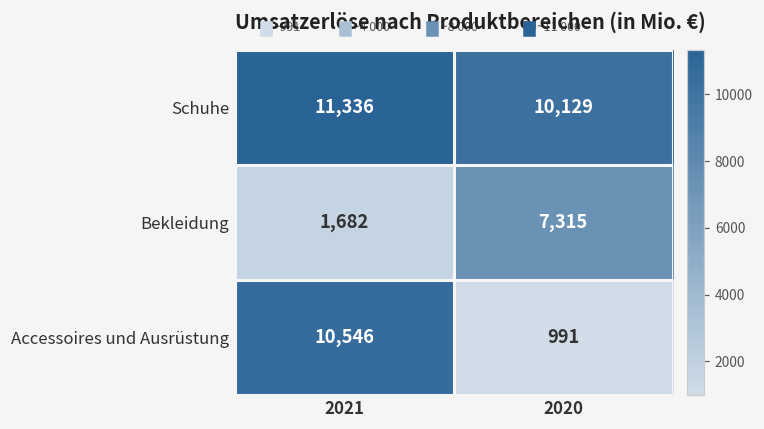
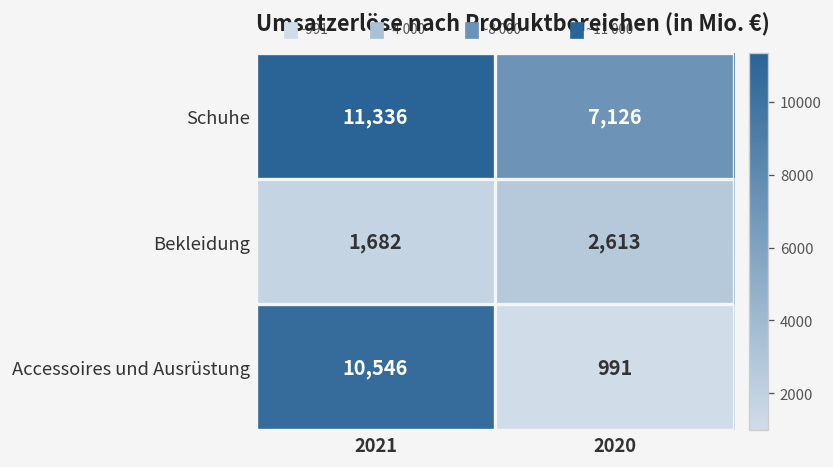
Schuhe, 2020: 10,129 -> 7,126
Bekleidung, 2020: 7,315 -> 2,613
